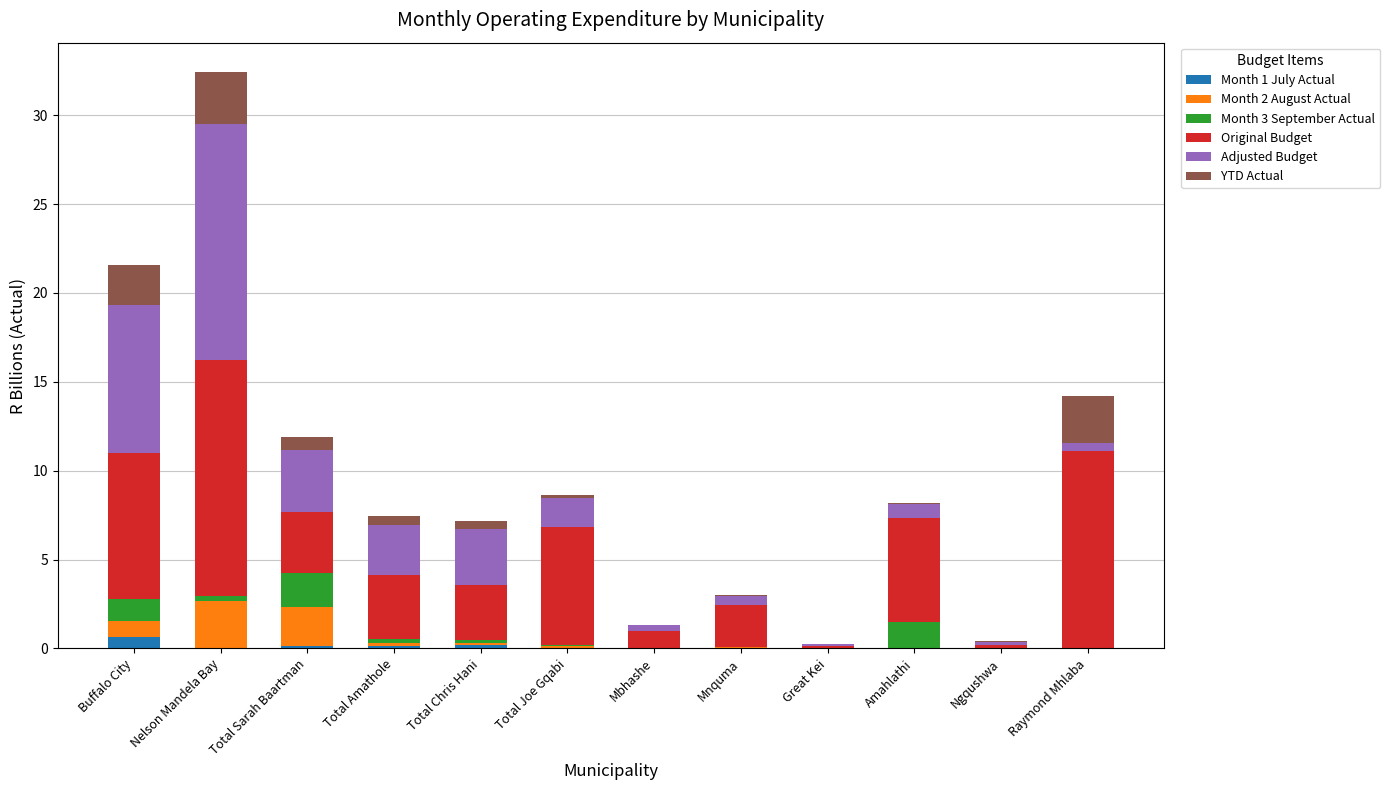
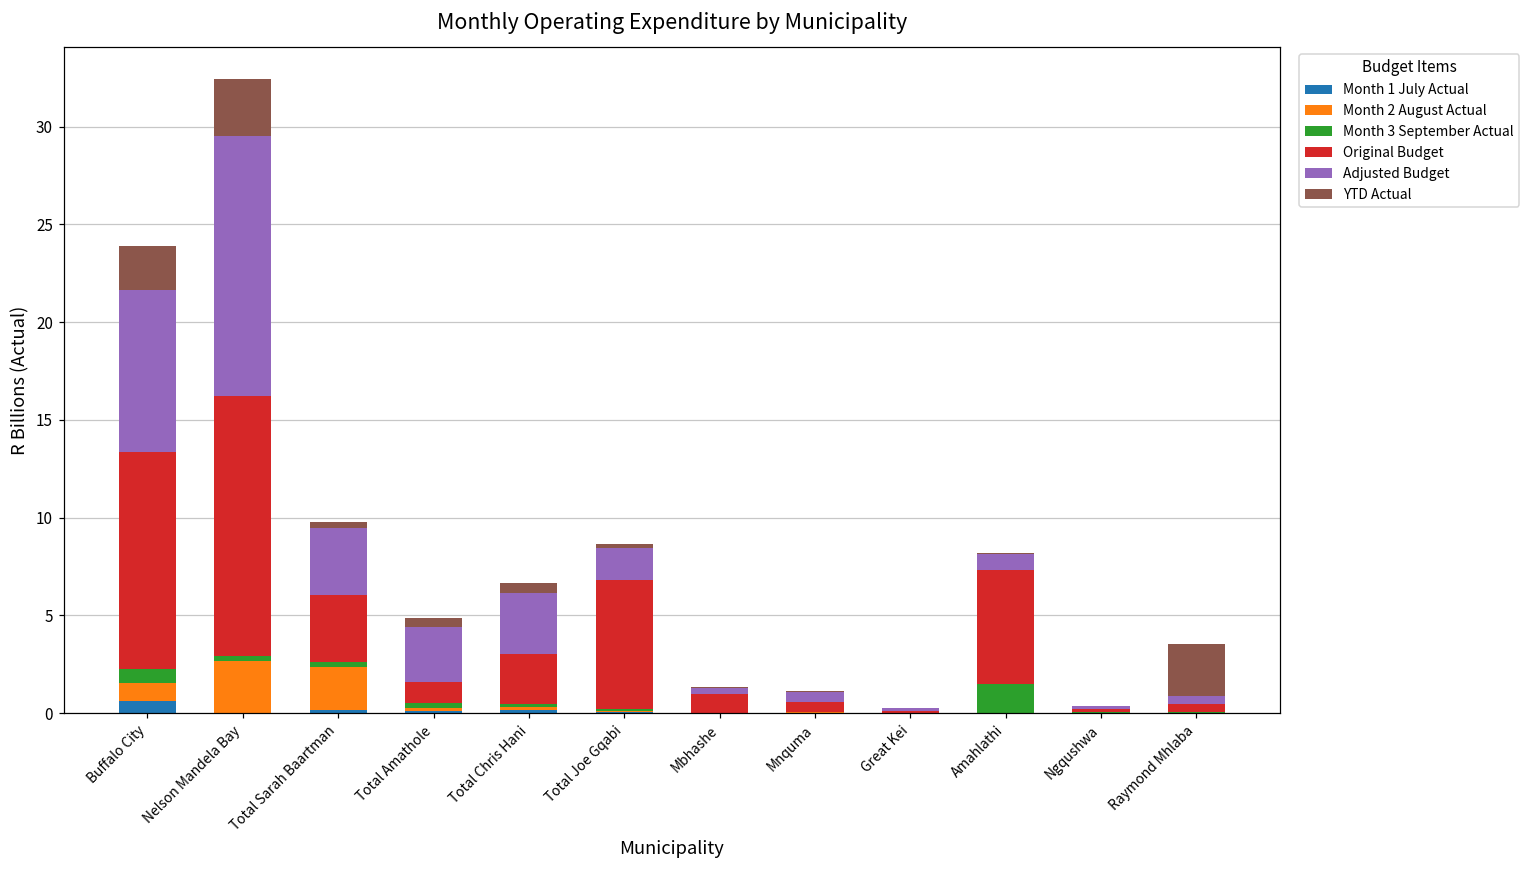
Month 3 September Actual, Buffalo City: 1.2 -> 0.7
Original Budget, Buffalo City: 8.2 -> 11.1
Month 3 September Actual, Total Sarah Baartman: 1.9 -> 0.3
YTD Actual, Total Sarah Baartman: 0.7 -> 0.3
Original Budget, Total Amathole: 3.7 -> 1.1
Original Budget, Total Chris Hani: 3.1 -> 2.6
Original Budget, Mnquma: 2.3 -> 0.5
Original Budget, Raymond Mhlaba: 11.1 -> 0.4
